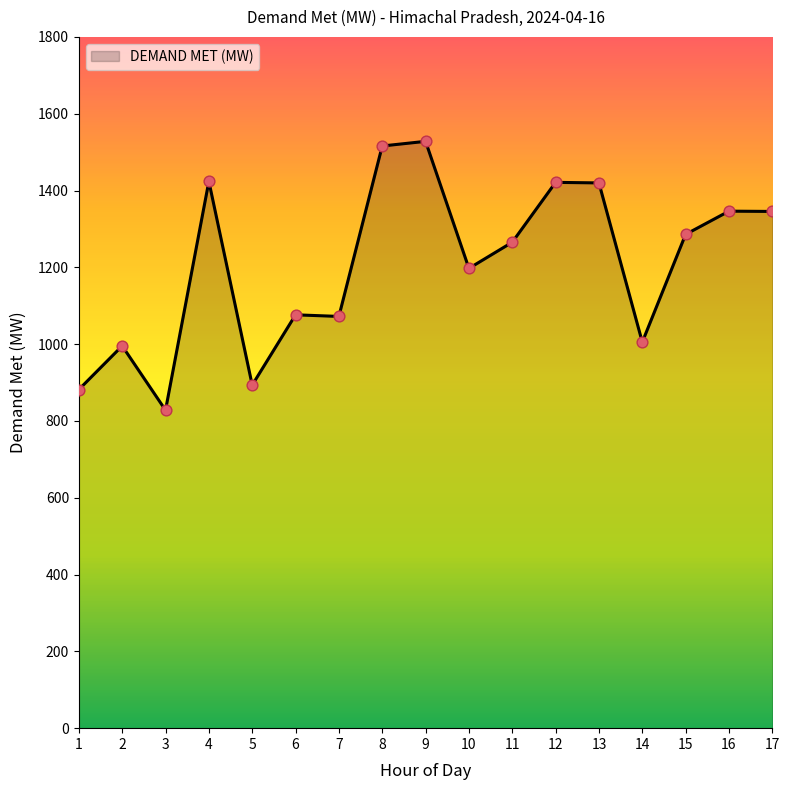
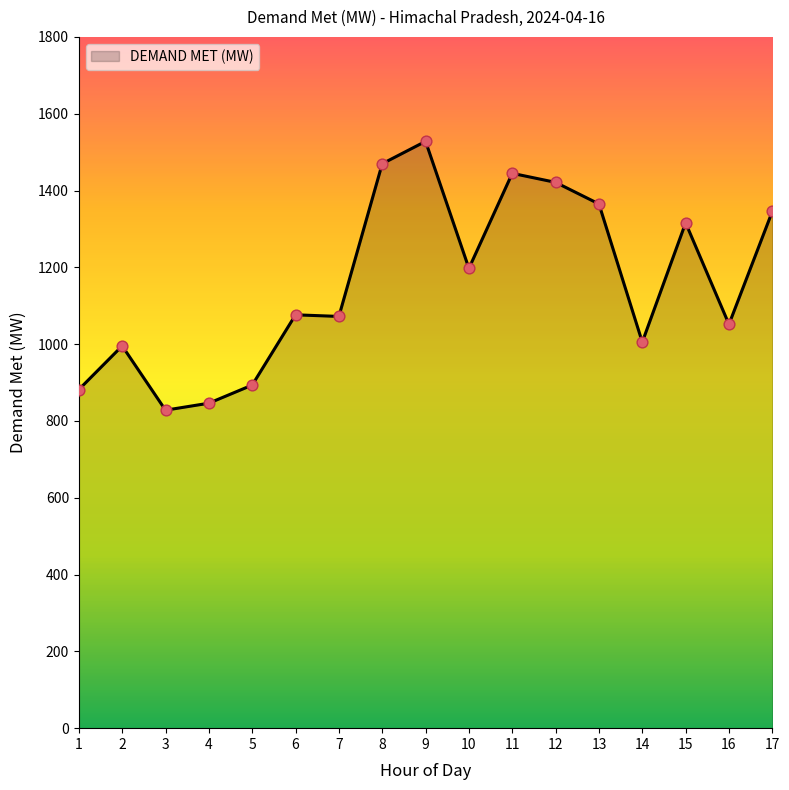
4: 1420 -> 850
8: 1520 -> 1470
11: 1270 -> 1440
13: 1420 -> 1360
15: 1290 -> 1320
16: 1350 -> 1050
